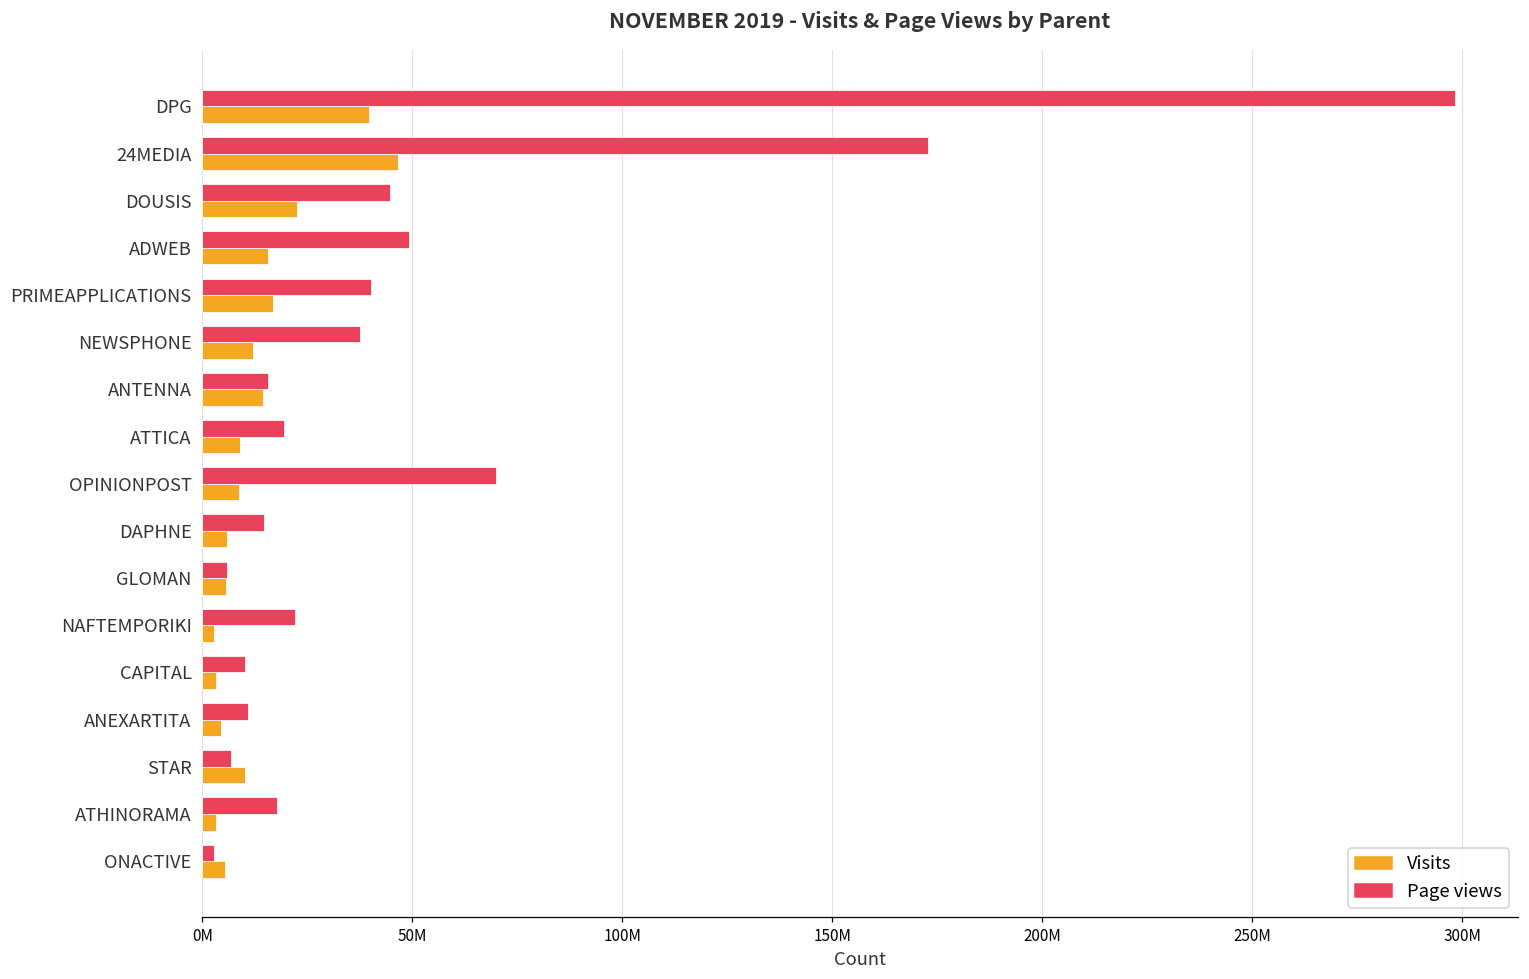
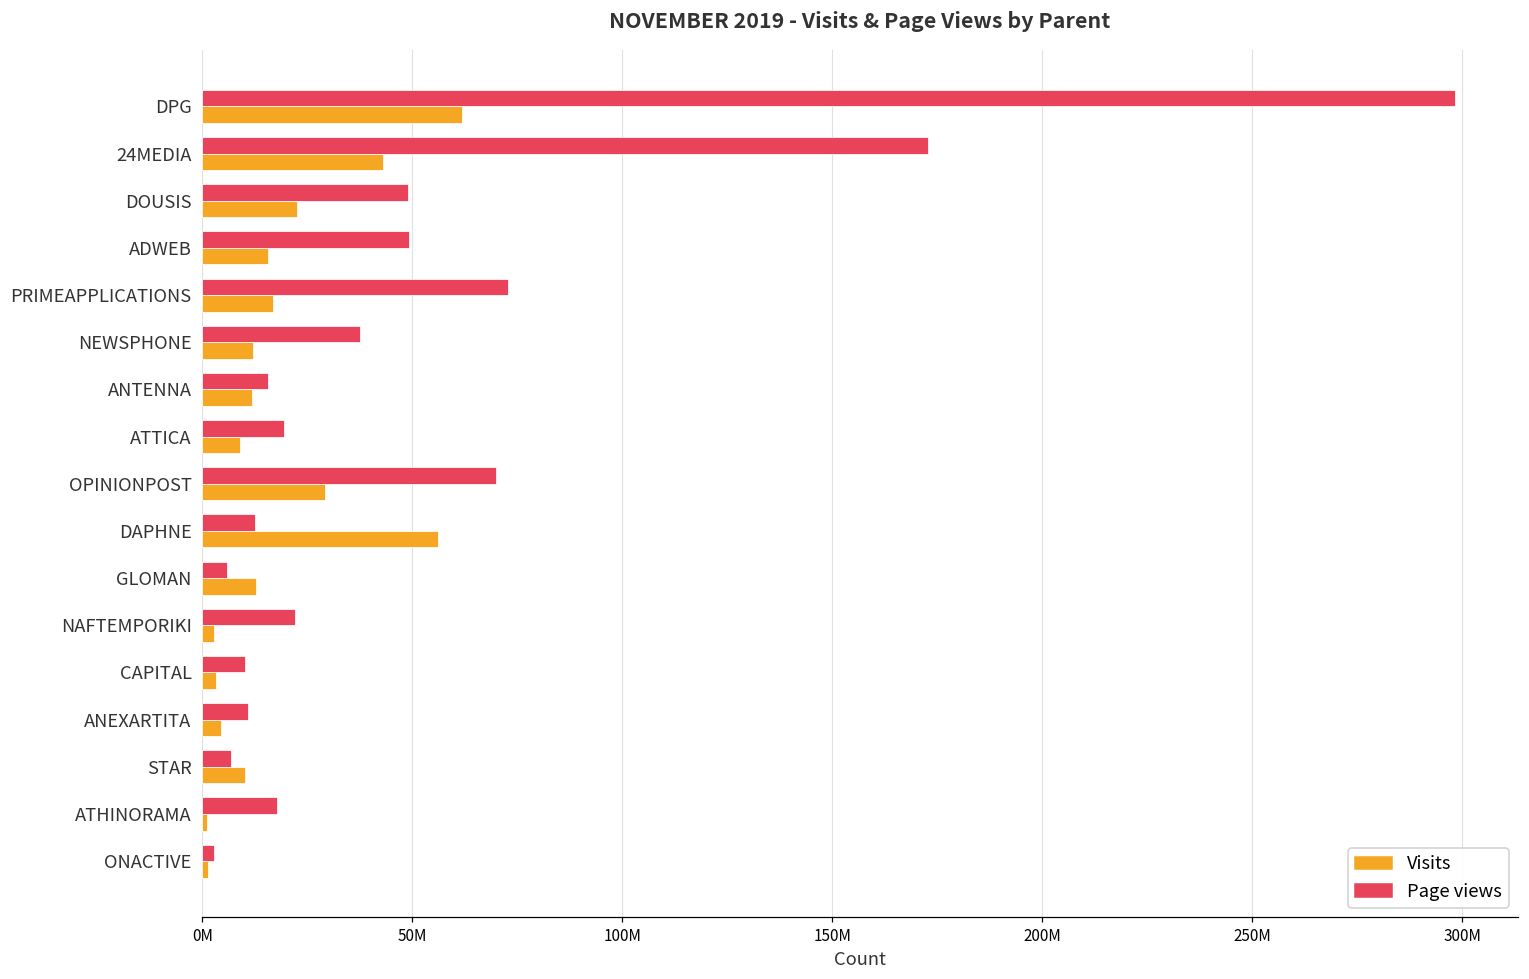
Visits, DPG: 40000000 -> 62000000
Visits, 24MEDIA: 47000000 -> 43000000
Page views, DOUSIS: 45000000 -> 49000000
Page views, PRIMEAPPLICATIONS: 40000000 -> 73000000
Visits, ANTENNA: 15000000 -> 12000000
Visits, OPINIONPOST: 9000000 -> 29000000
Page views, DAPHNE: 15000000 -> 13000000
Visits, DAPHNE: 6000000 -> 56000000
Visits, GLOMAN: 6000000 -> 13000000
Visits, ATHINORAMA: 3000000 -> 1000000
Visits, ONACTIVE: 5000000 -> 1000000
